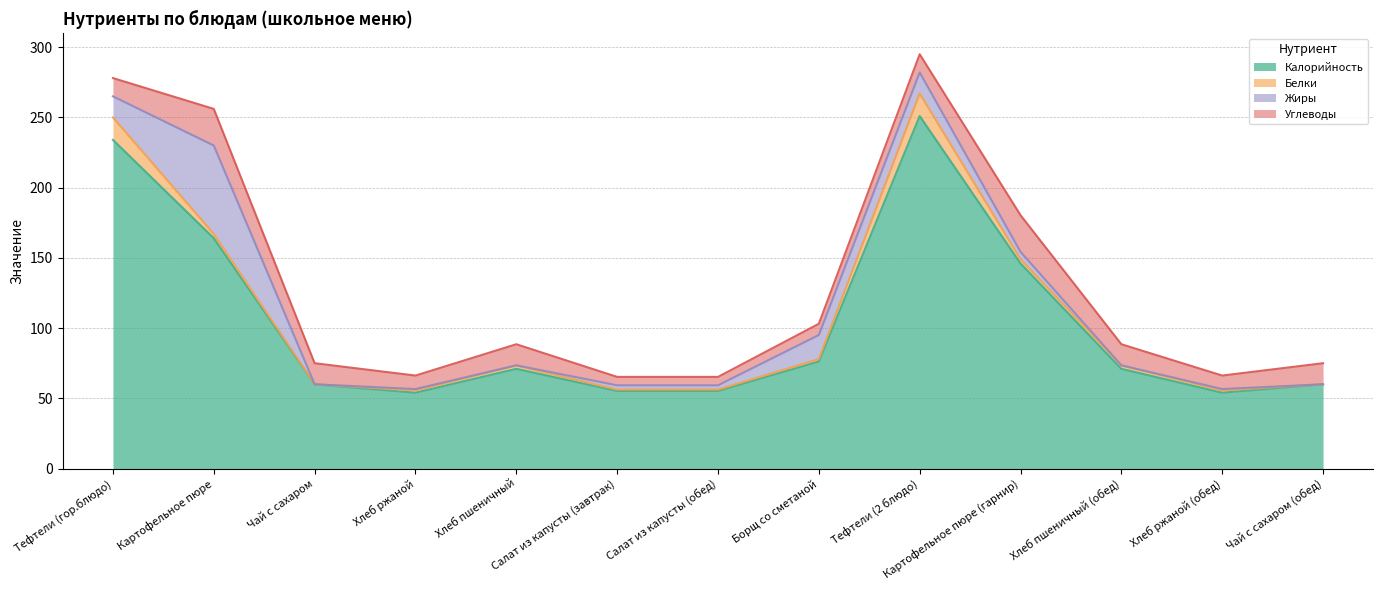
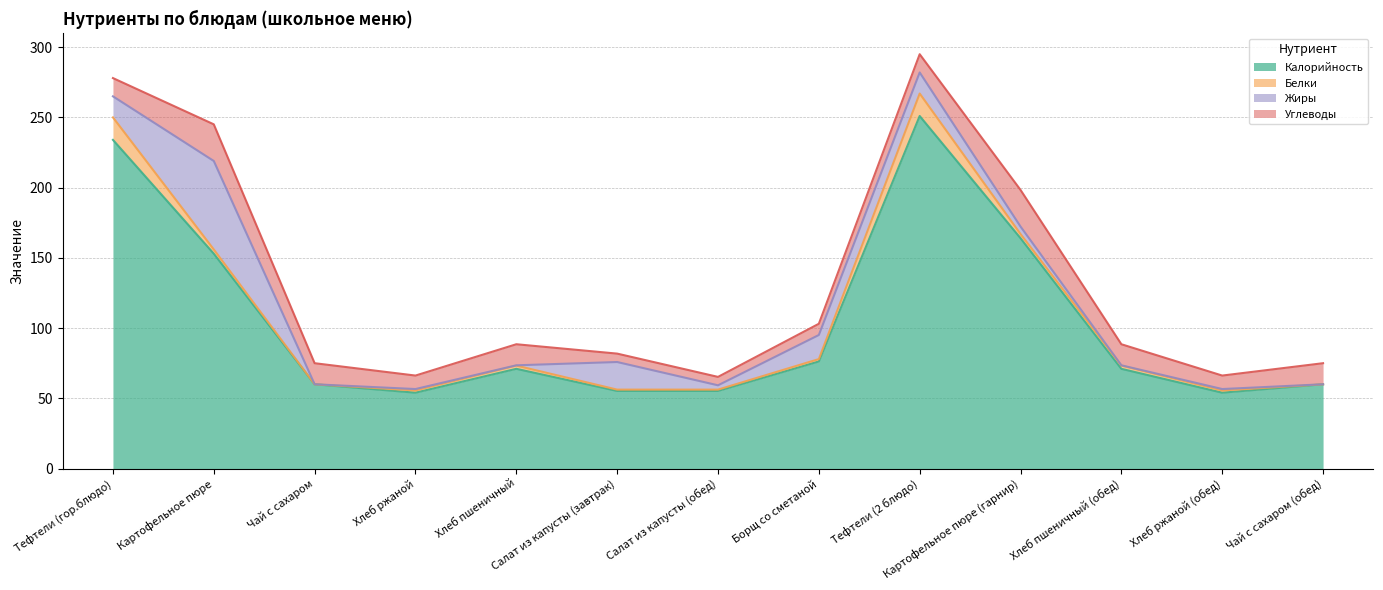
Калорийность, Картофельное пюре: 164 -> 153
Жиры, Салат из капусты (завтрак): 3 -> 20
Калорийность, Картофельное пюре (гарнир): 146 -> 164
